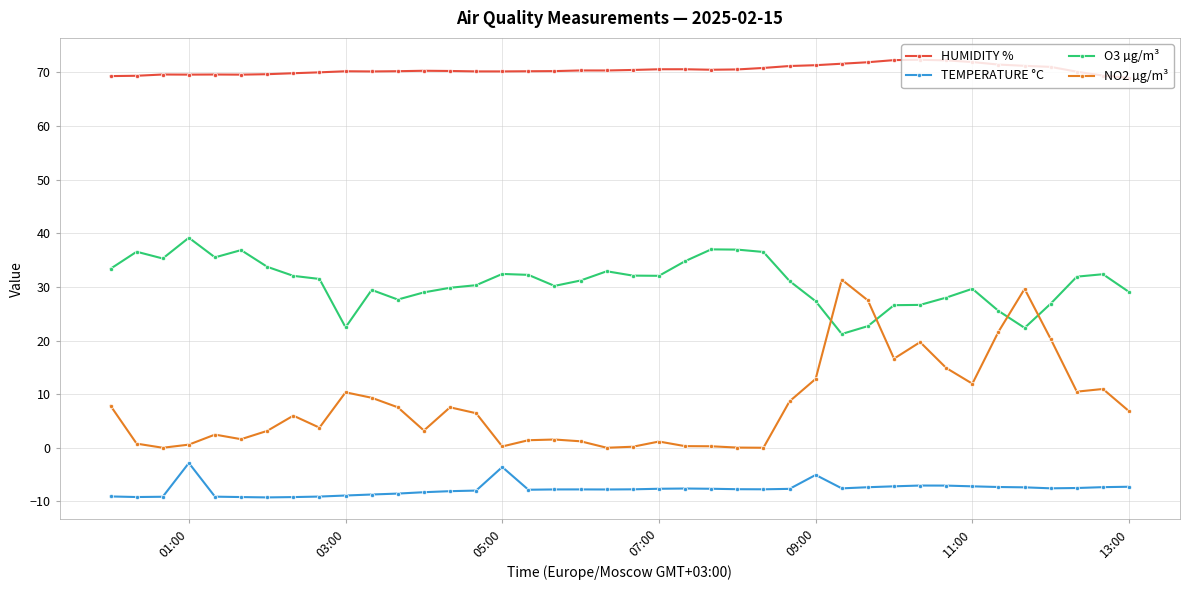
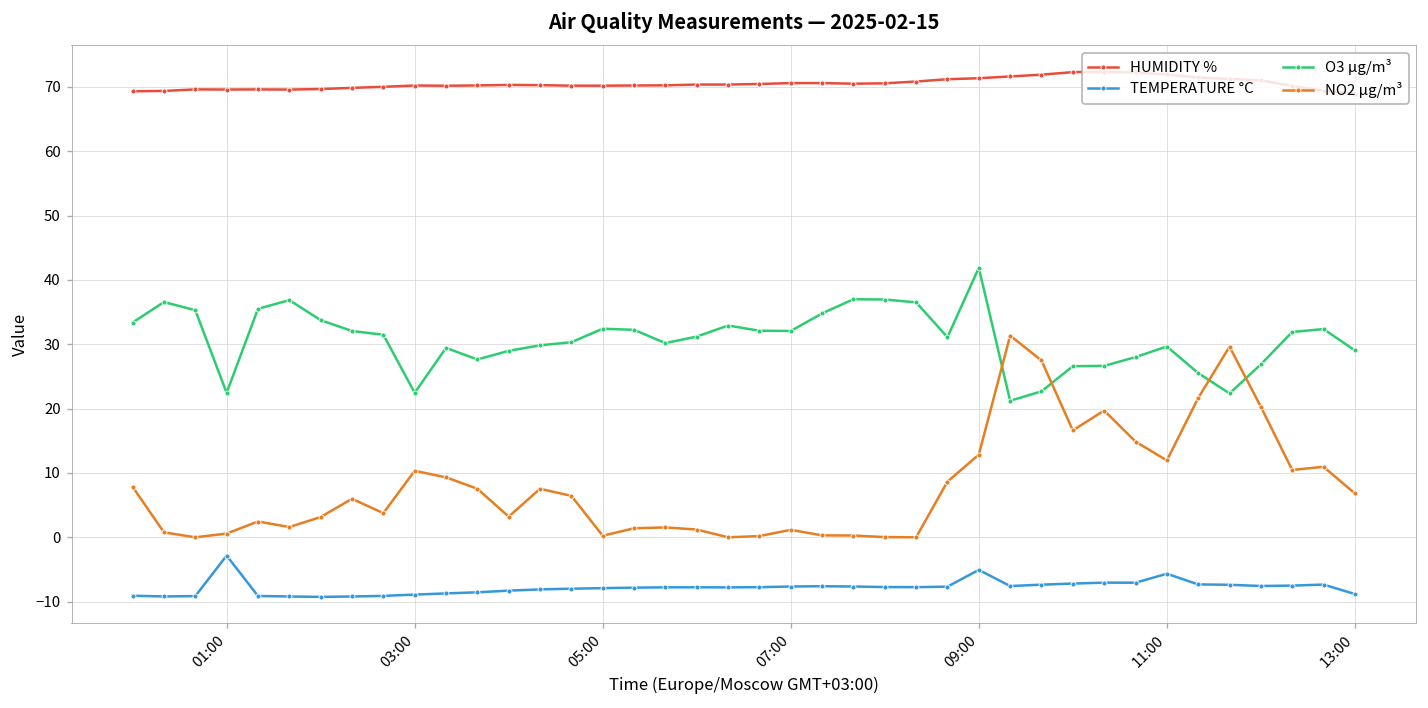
O3 µg/m³, 01:00: 39 -> 22
TEMPERATURE °C, 05:00: -4 -> -8
O3 µg/m³, 09:00: 27 -> 42
TEMPERATURE °C, 11:00: -7 -> -6
TEMPERATURE °C, 13:00: -7 -> -9
